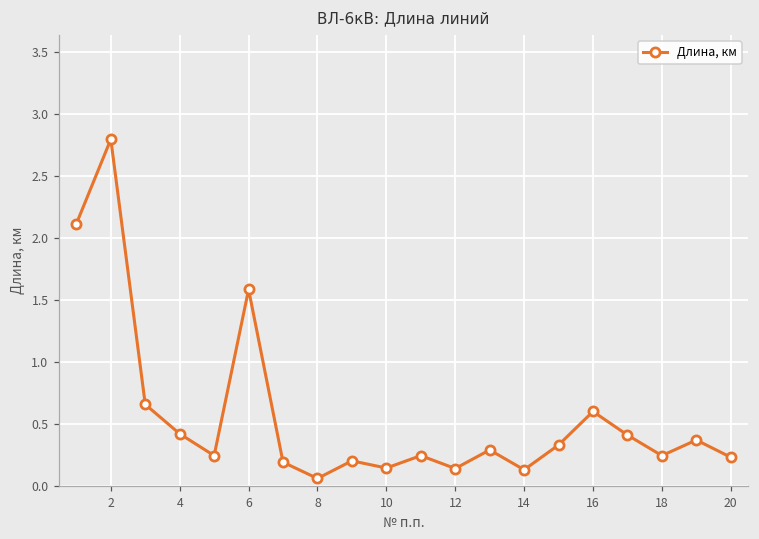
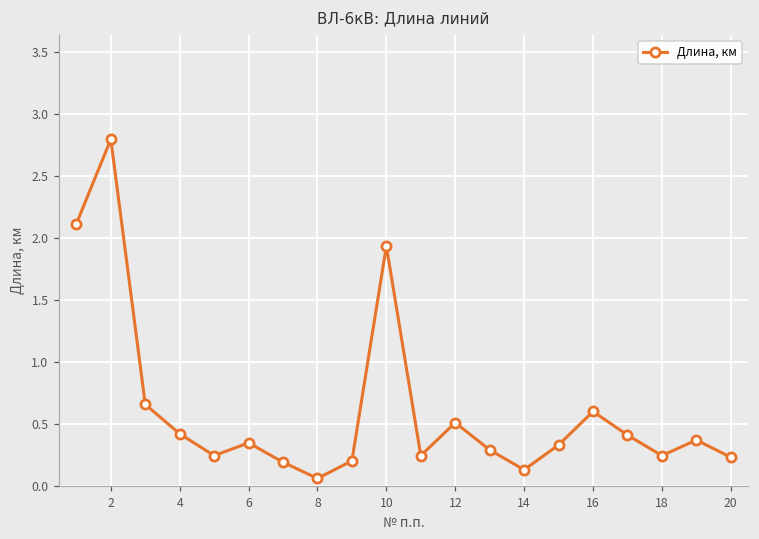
6: 1.58 -> 0.35
10: 0.14 -> 1.93
12: 0.14 -> 0.51
